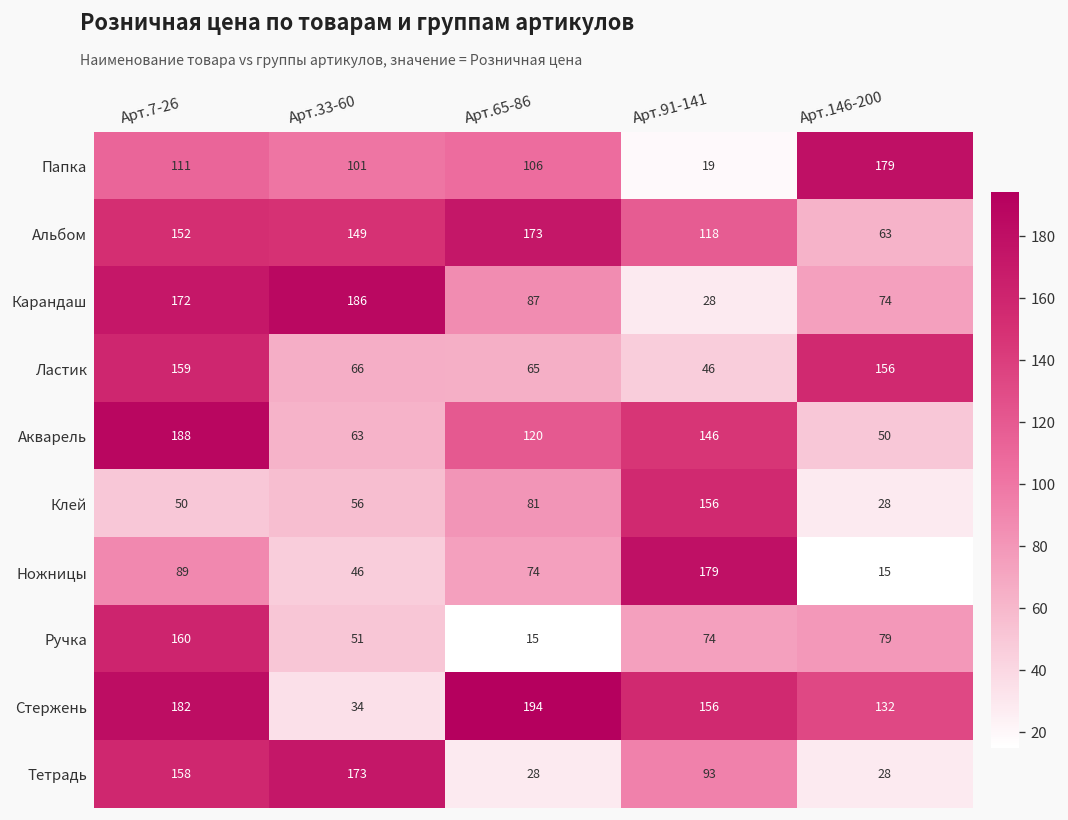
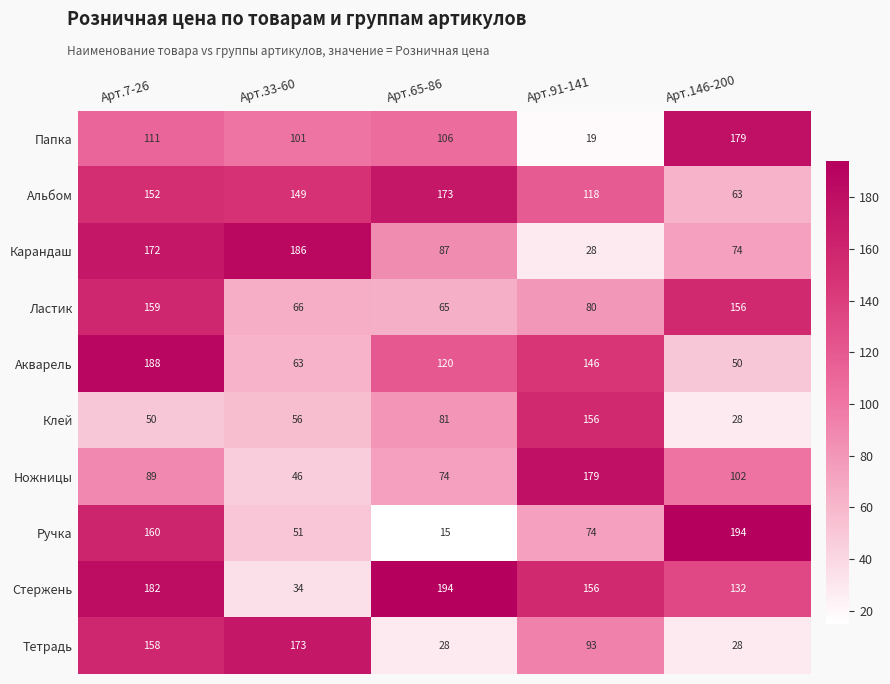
Ластик, Арт.91-141: 46 -> 80
Ножницы, Арт.146-200: 15 -> 102
Ручка, Арт.146-200: 79 -> 194
